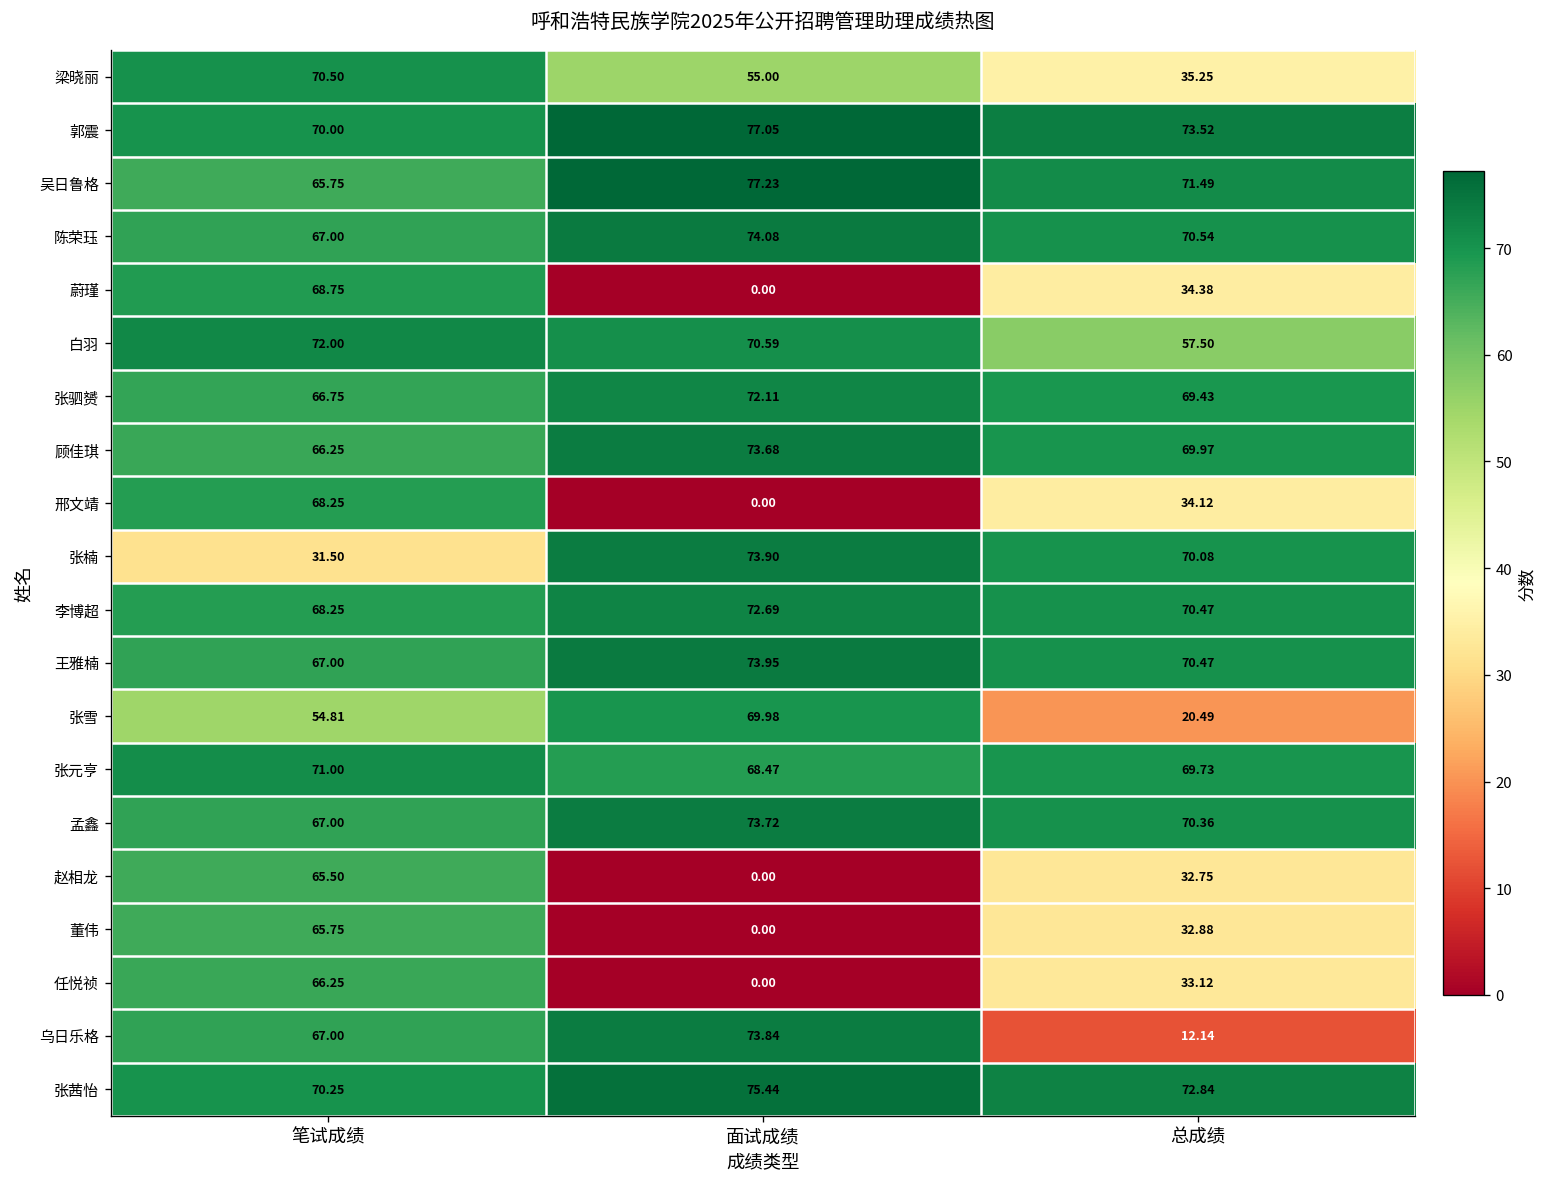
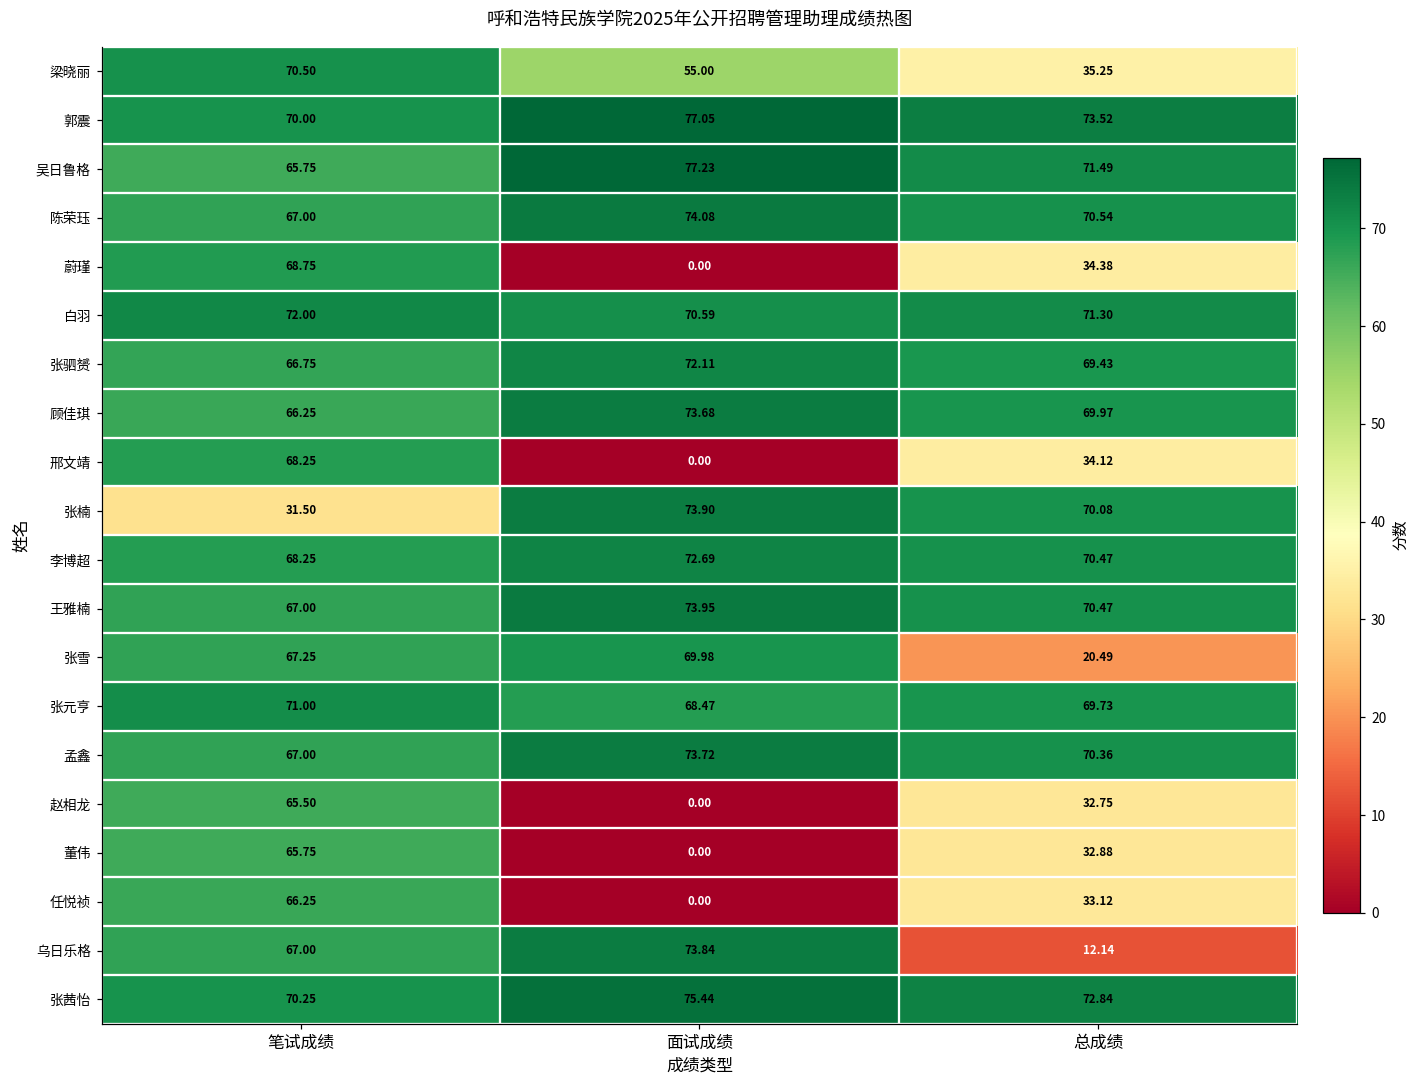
白羽, 总成绩: 57.50 -> 71.30
张雪, 笔试成绩: 54.81 -> 67.25
